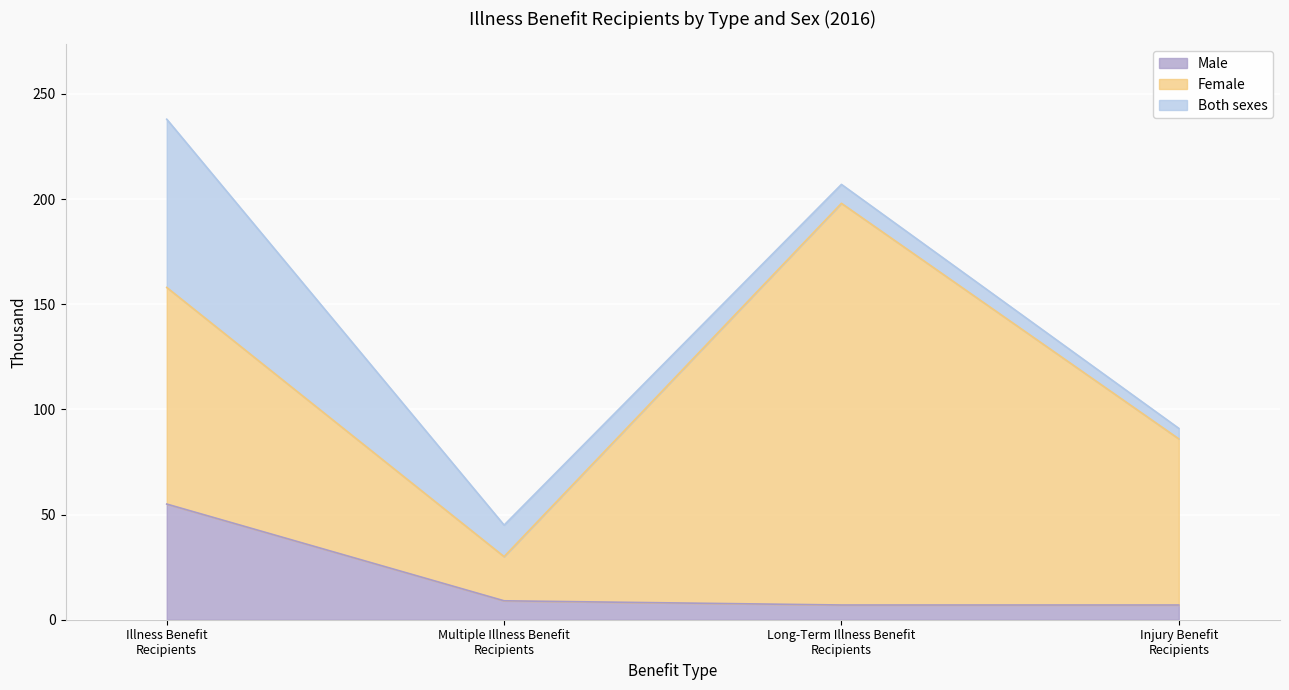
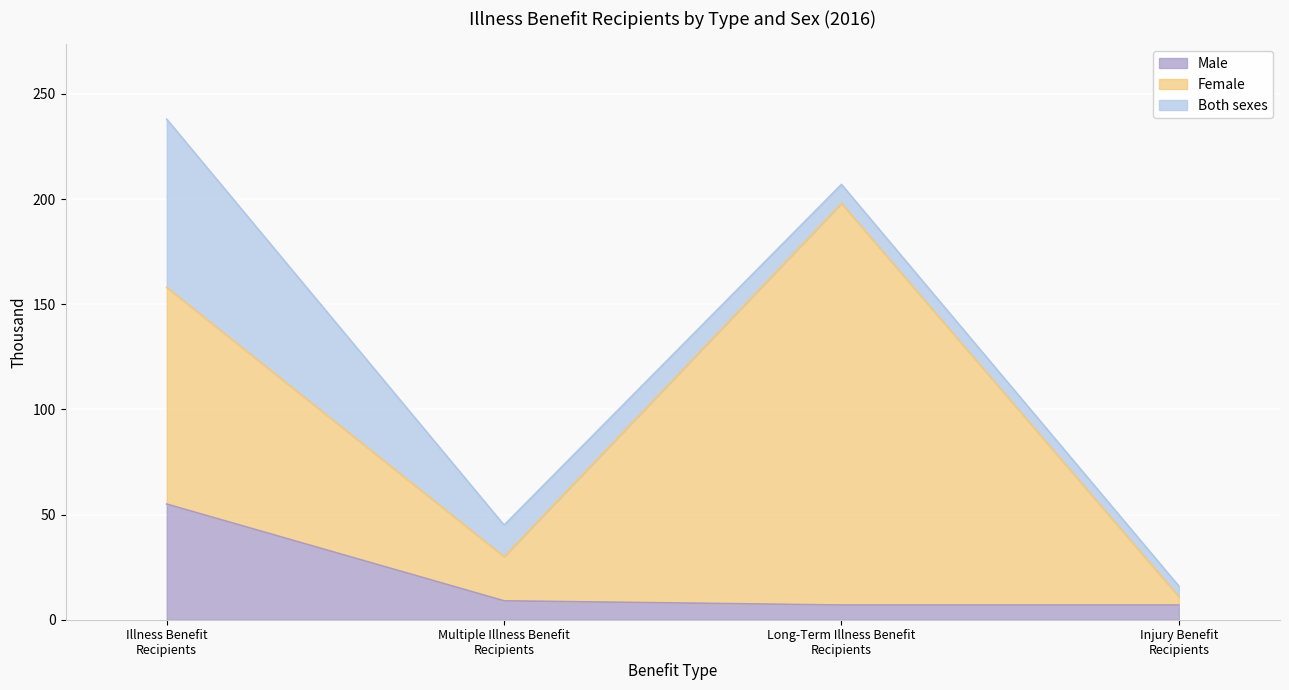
Female, Injury Benefit Recipients: 79 -> 4
